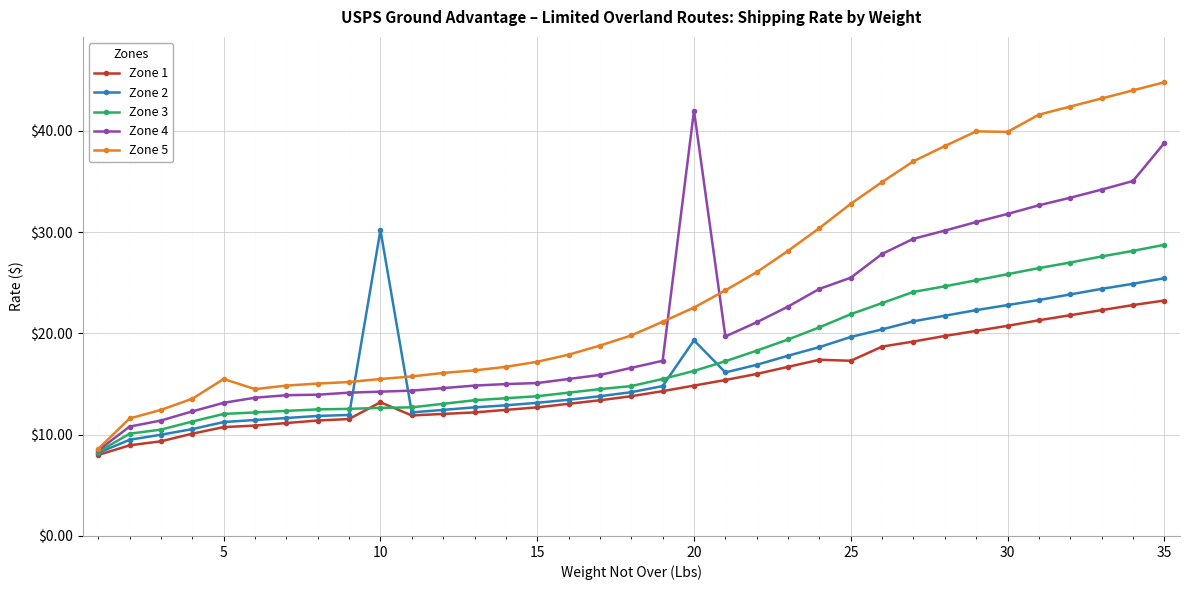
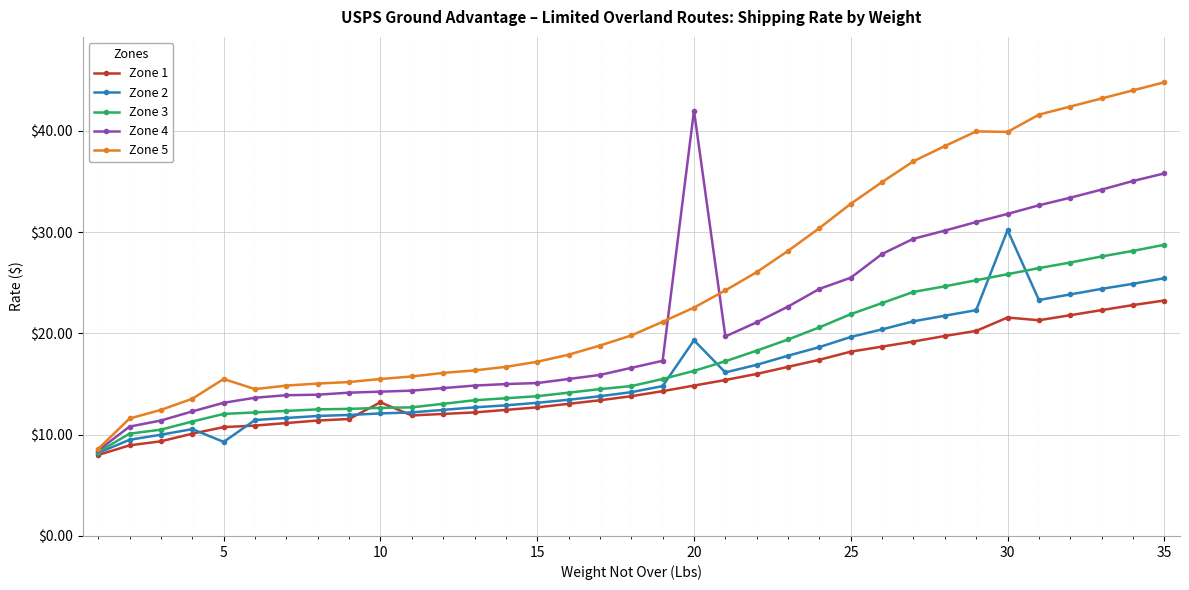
Zone 2, 5: $11.3 -> $9.3
Zone 2, 10: $30.2 -> $12.1
Zone 1, 25: $17.3 -> $18.2
Zone 1, 30: $20.8 -> $21.6
Zone 2, 30: $22.8 -> $30.2
Zone 4, 35: $38.8 -> $35.8
